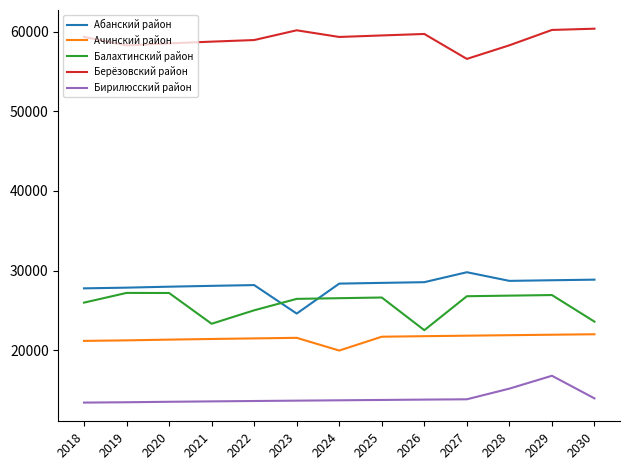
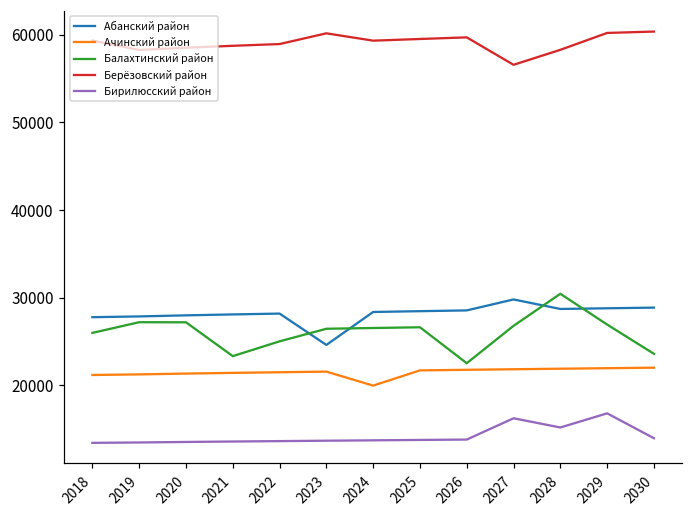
Бирилюсский район, 2027: 14000 -> 16000
Балахтинский район, 2028: 27000 -> 30000
